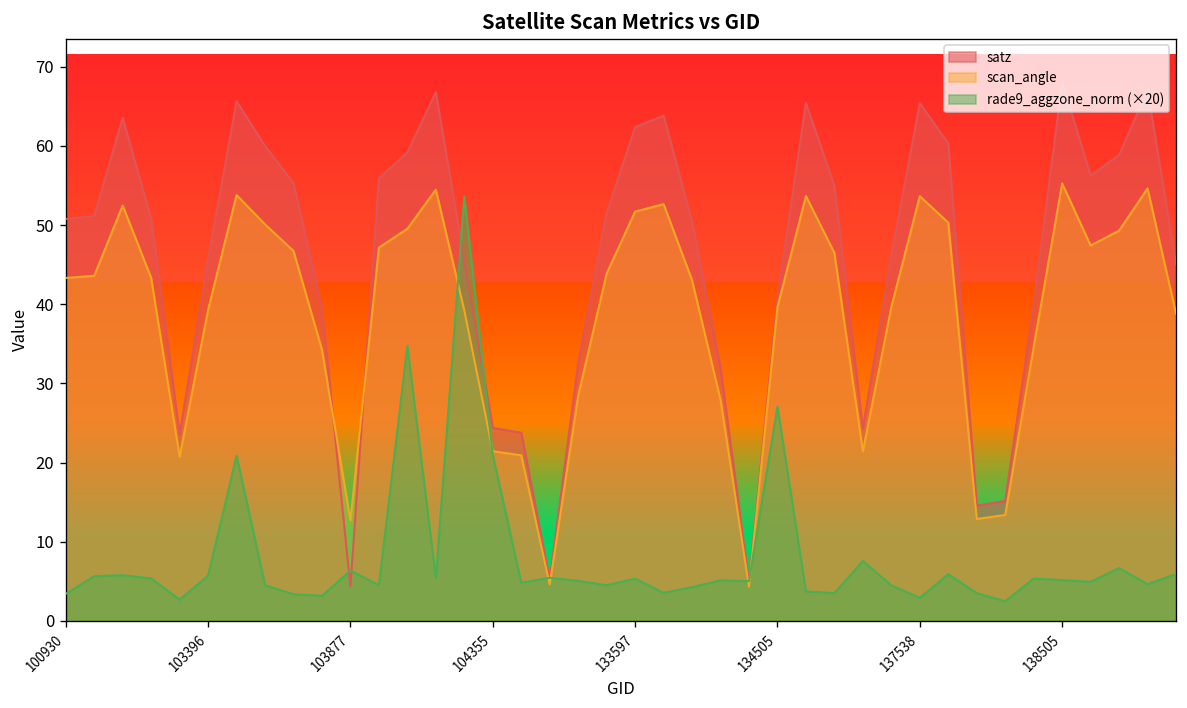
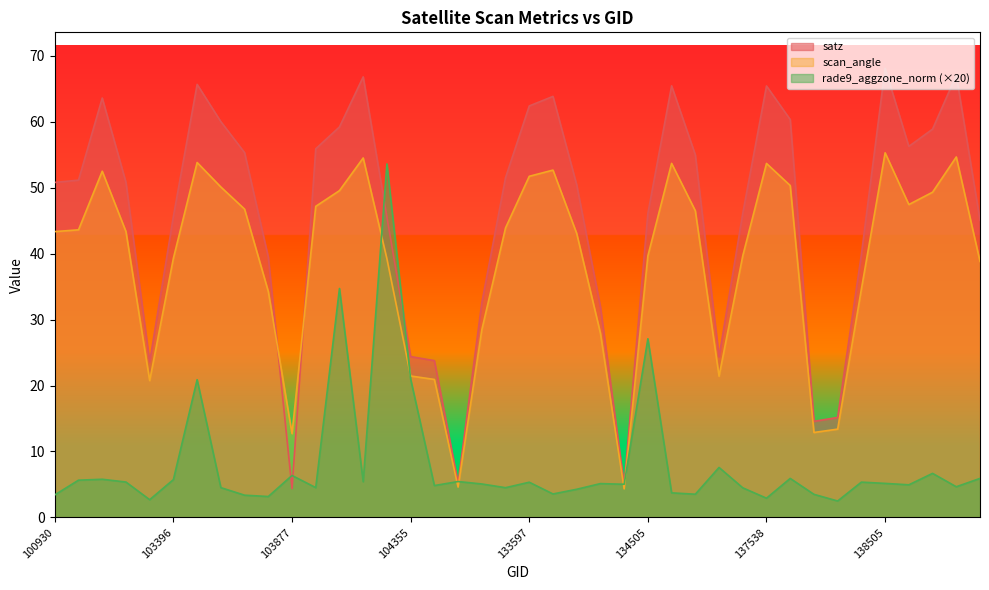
satz, 134505: 41 -> 46
